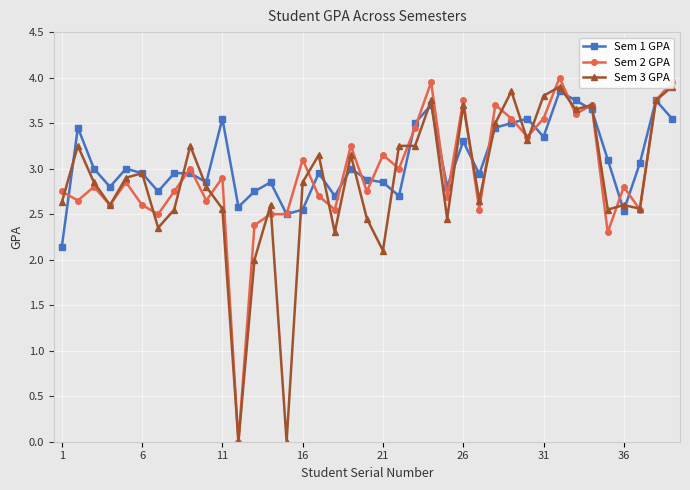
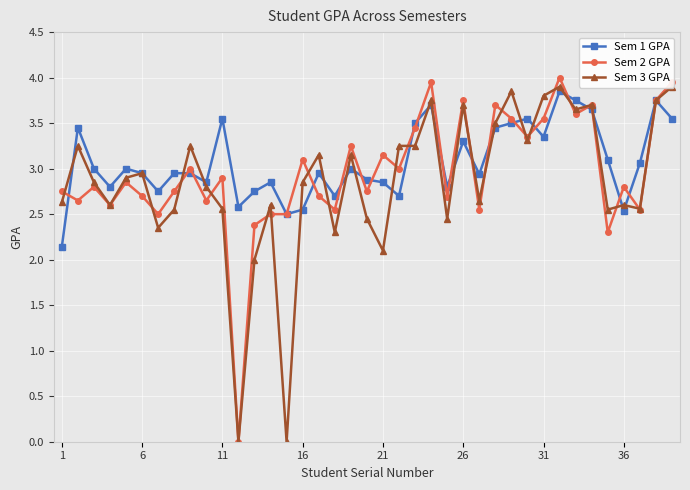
Sem 2 GPA, 6: 2.6 -> 2.7
